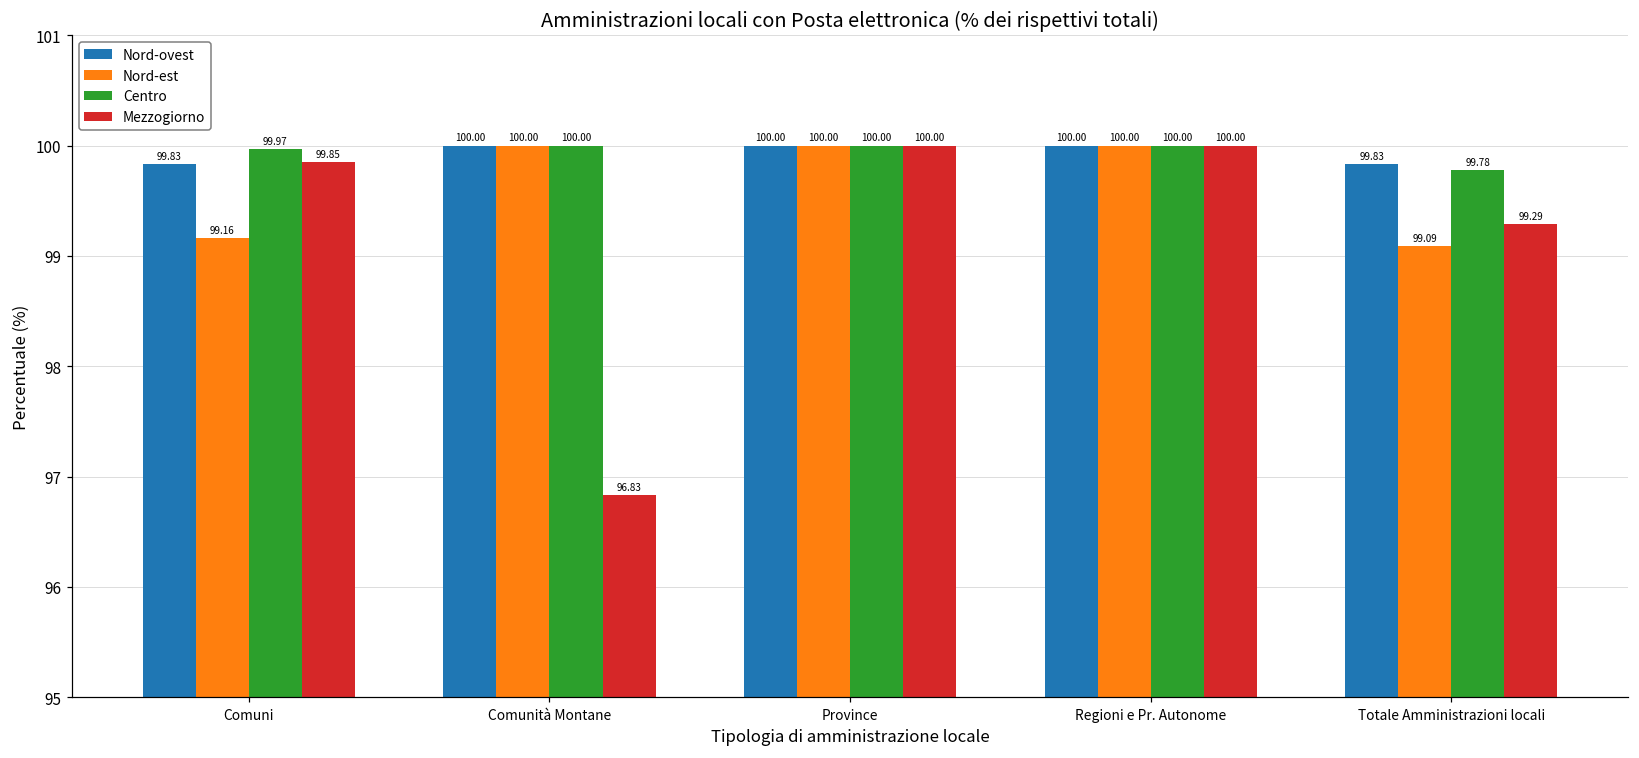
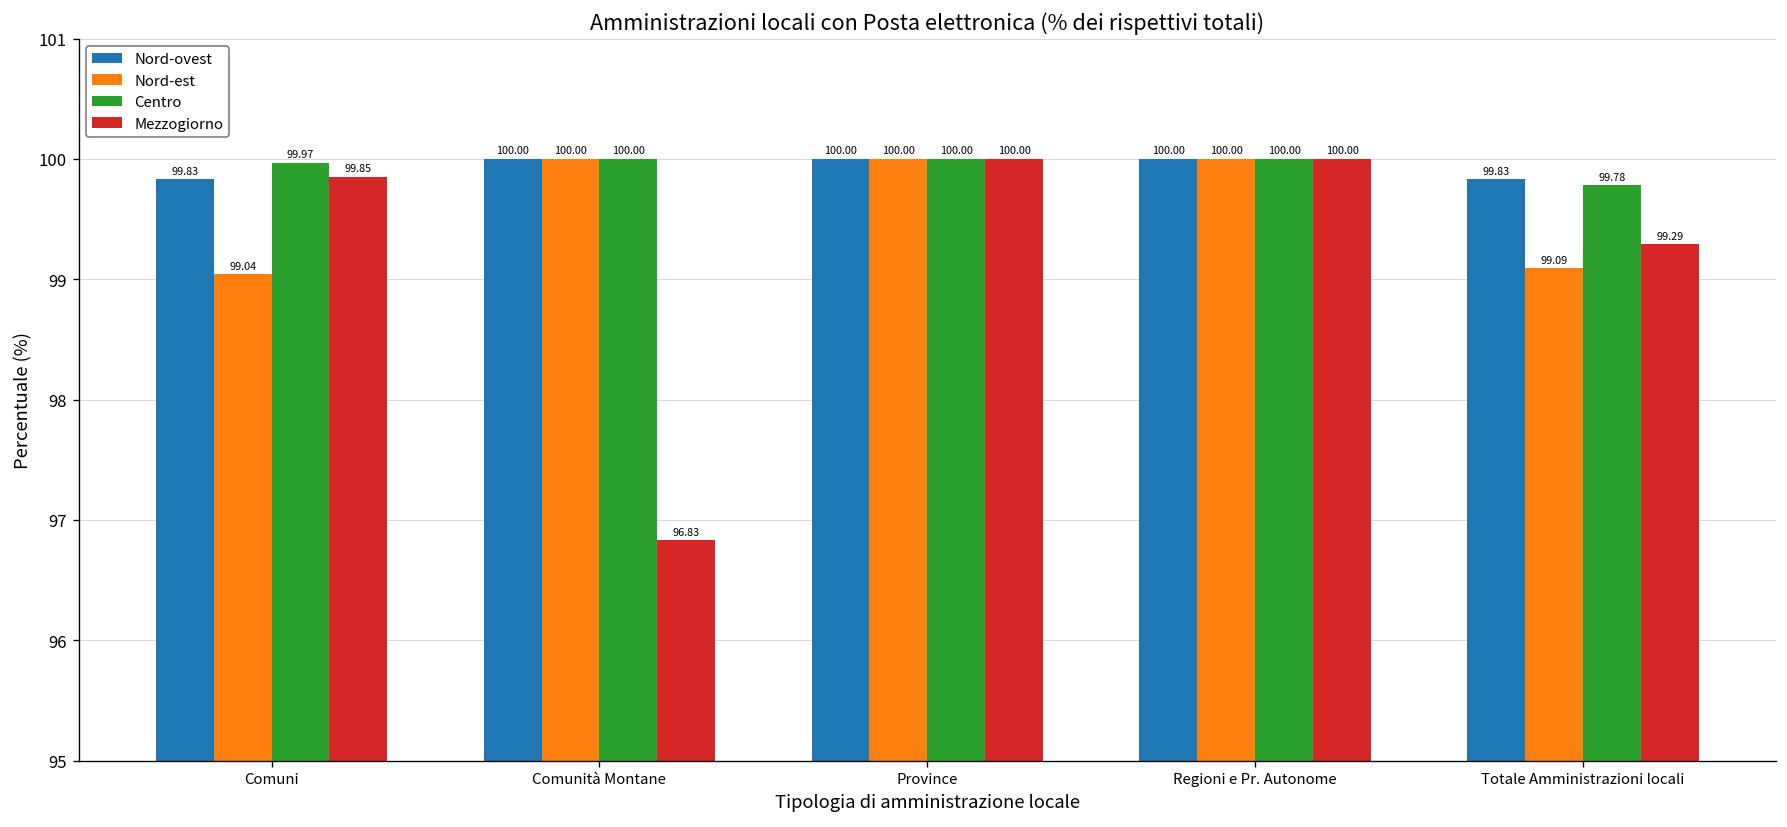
Nord-est, Comuni: 99.16 -> 99.04
